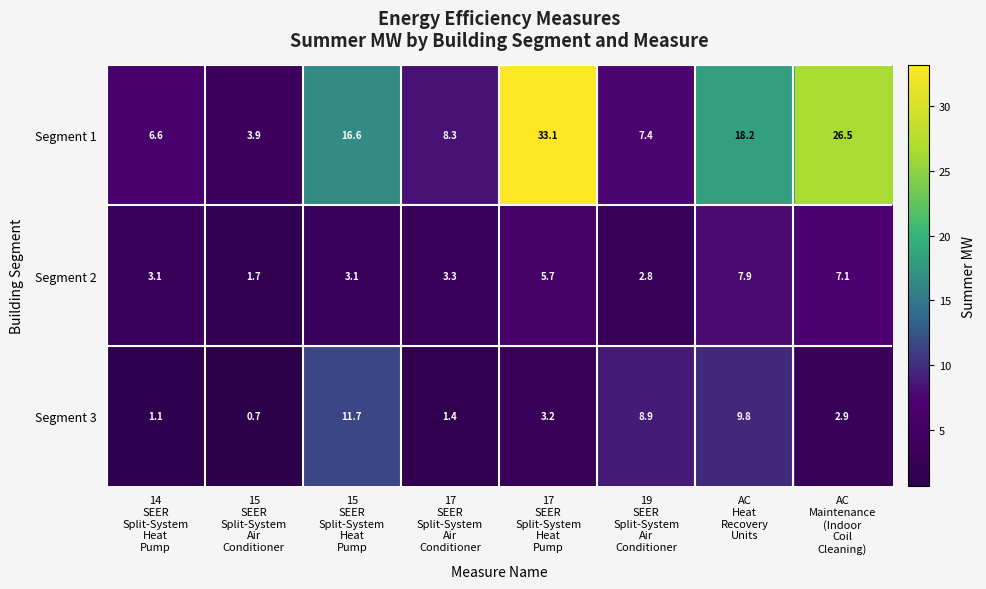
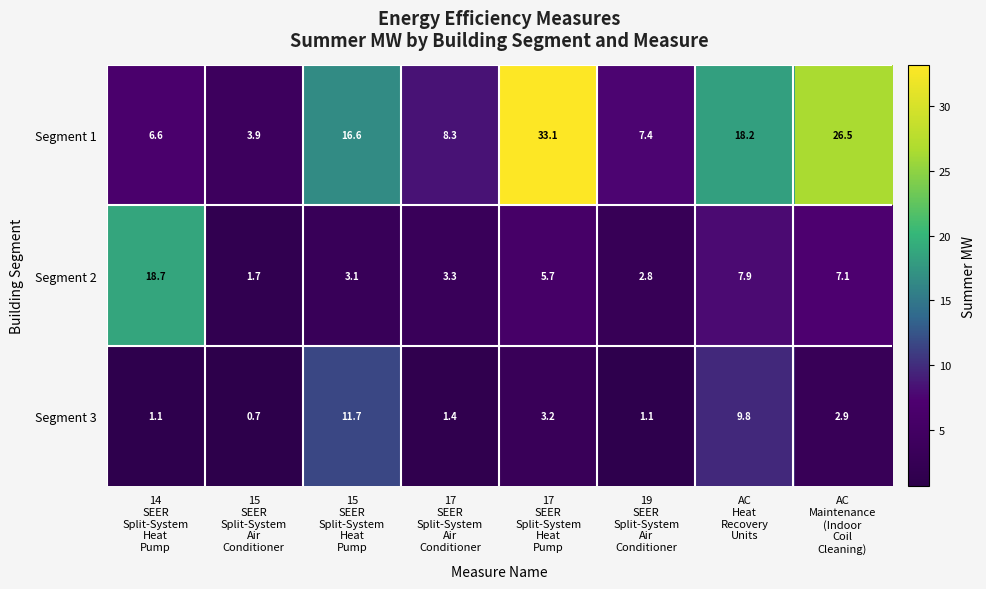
Segment 2, 14 SEER Split-System Heat Pump: 3.1 -> 18.7
Segment 3, 19 SEER Split-System Air Conditioner: 8.9 -> 1.1
